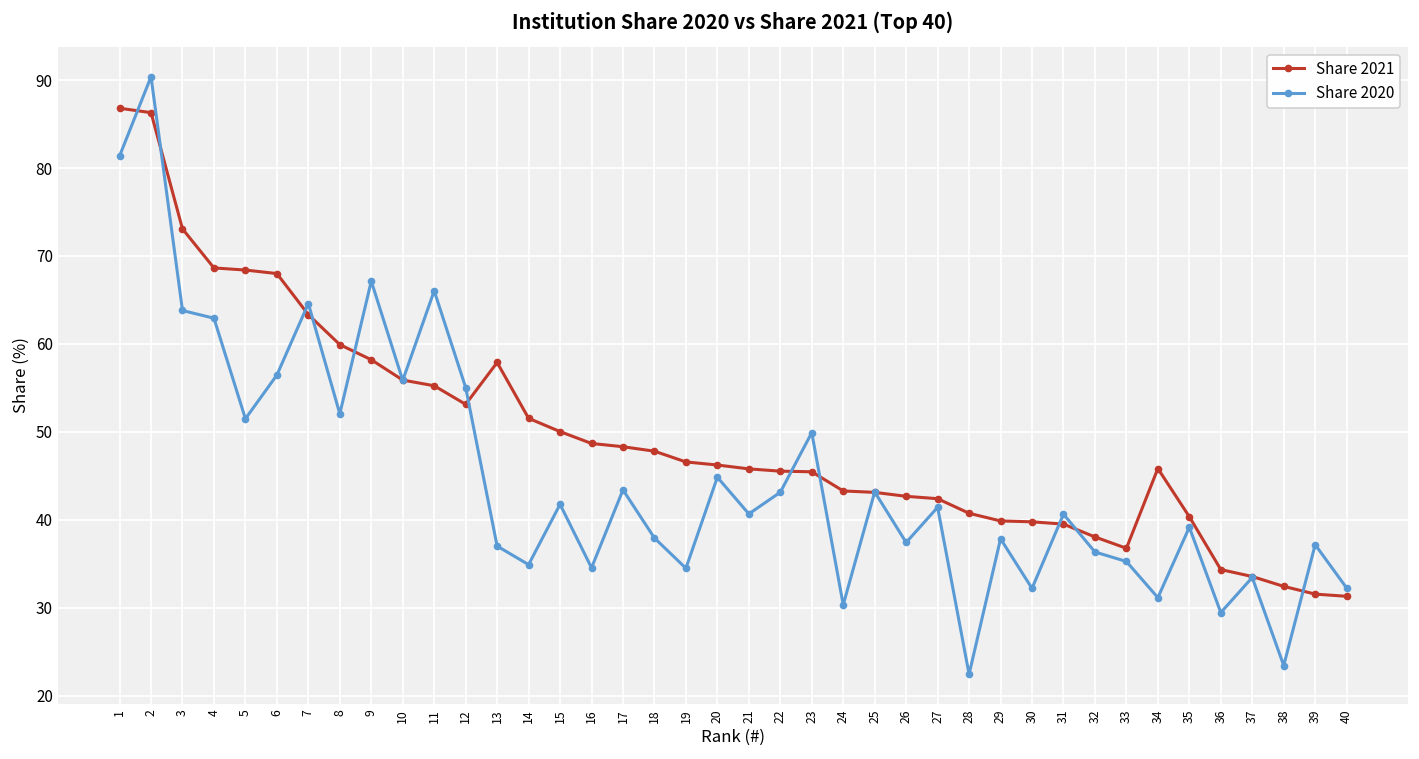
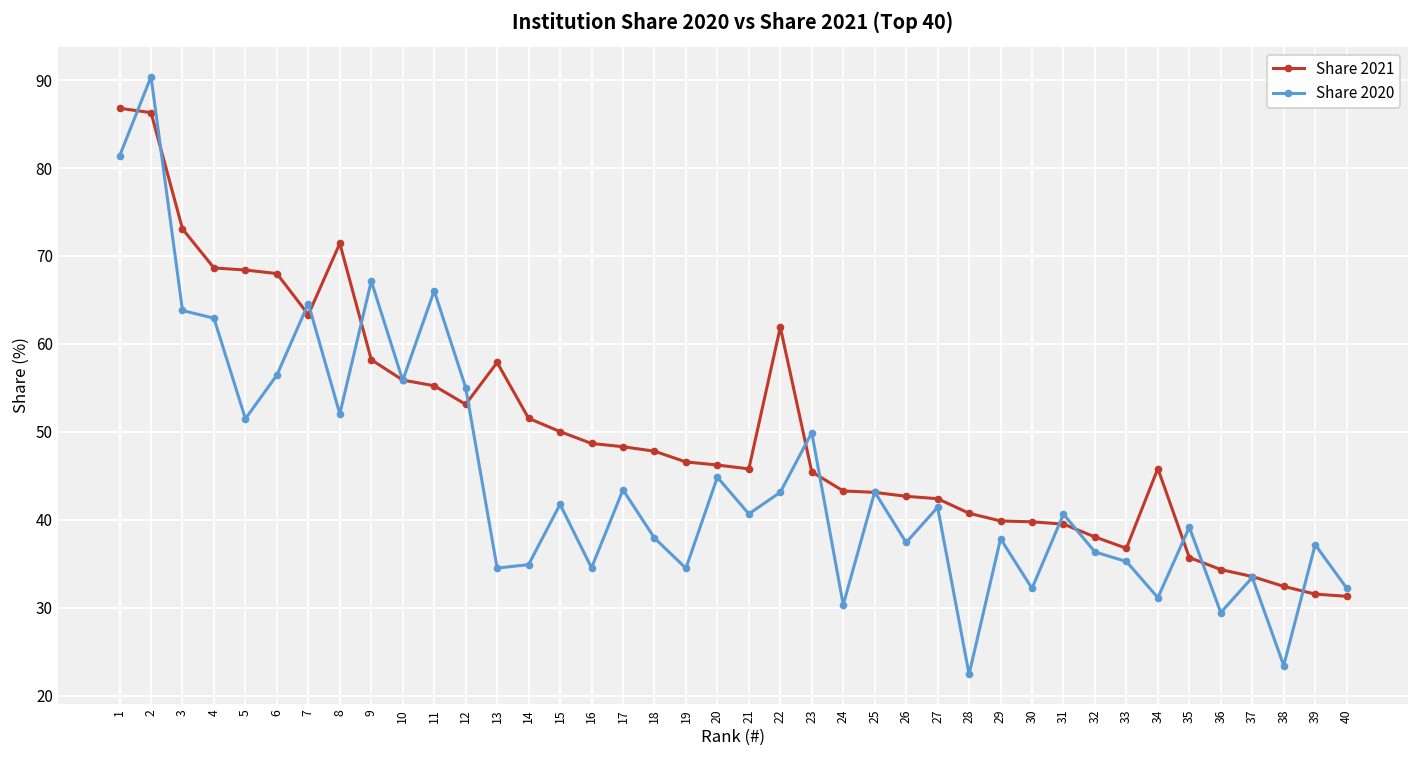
Share 2021, 8: 60 -> 71
Share 2020, 13: 37 -> 35
Share 2021, 22: 46 -> 62
Share 2021, 35: 40 -> 36
